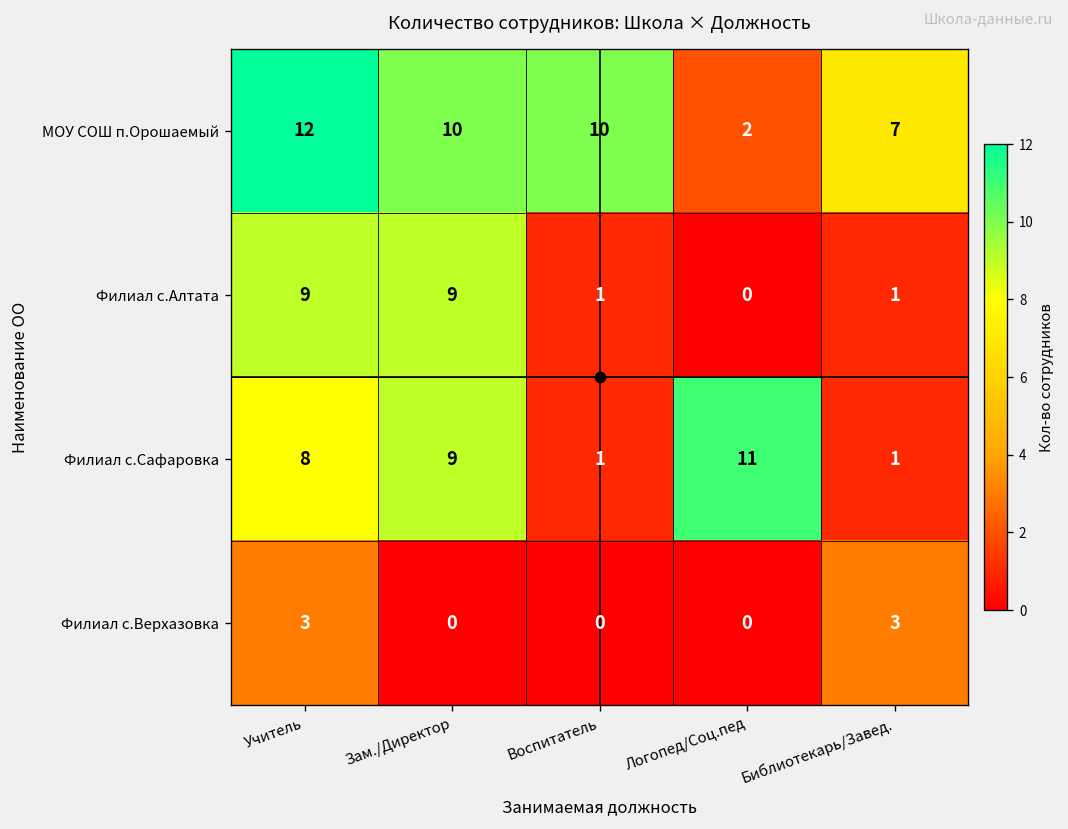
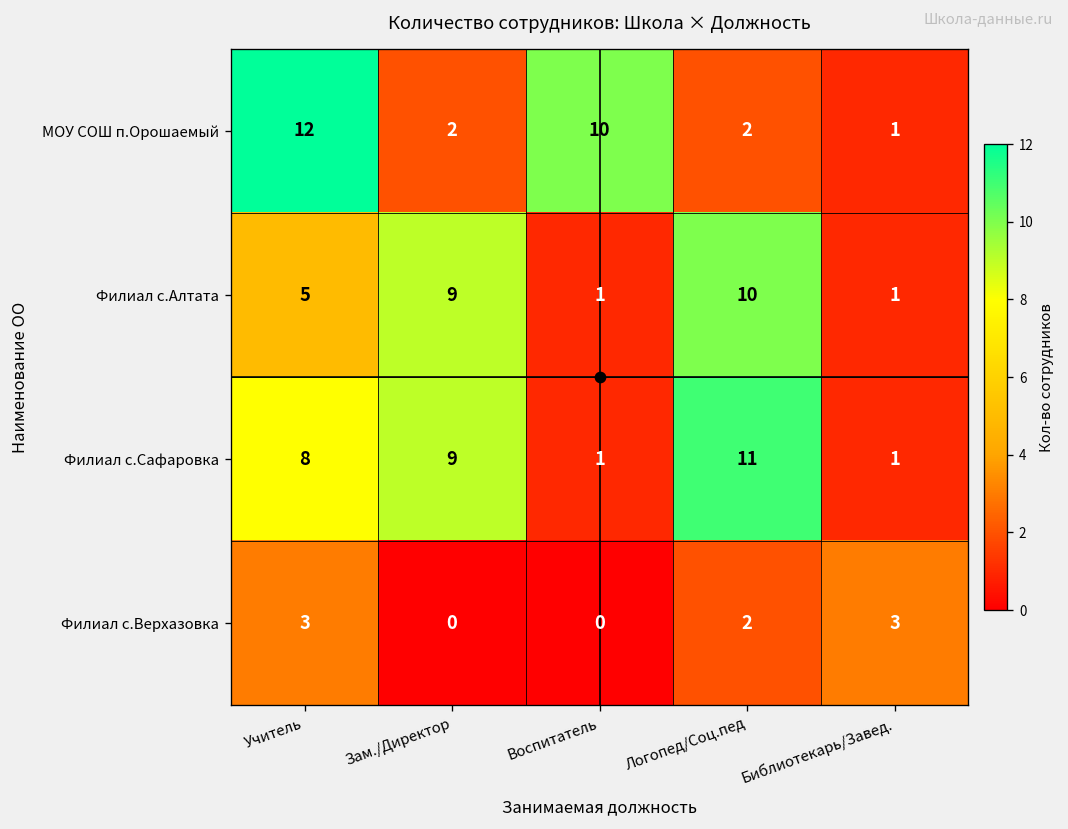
МОУ СОШ п.Орошаемый, Зам./Директор: 10 -> 2
МОУ СОШ п.Орошаемый, Библиотекарь/Завед.: 7 -> 1
Филиал с.Алтата, Учитель: 9 -> 5
Филиал с.Алтата, Логопед/Соц.пед: 0 -> 10
Филиал с.Верхазовка, Логопед/Соц.пед: 0 -> 2
